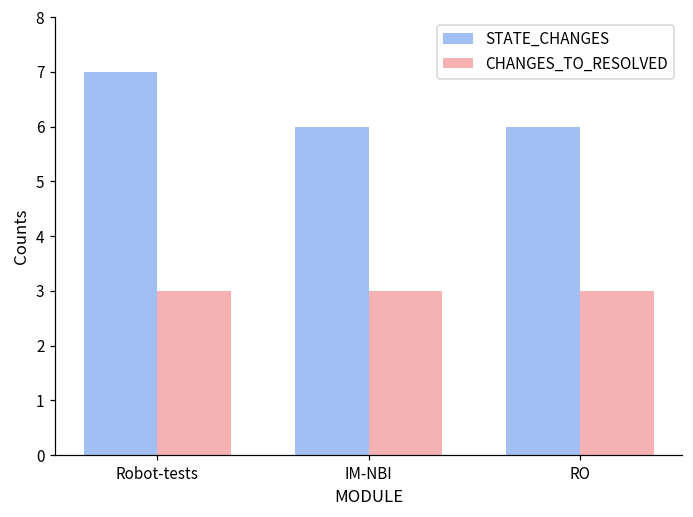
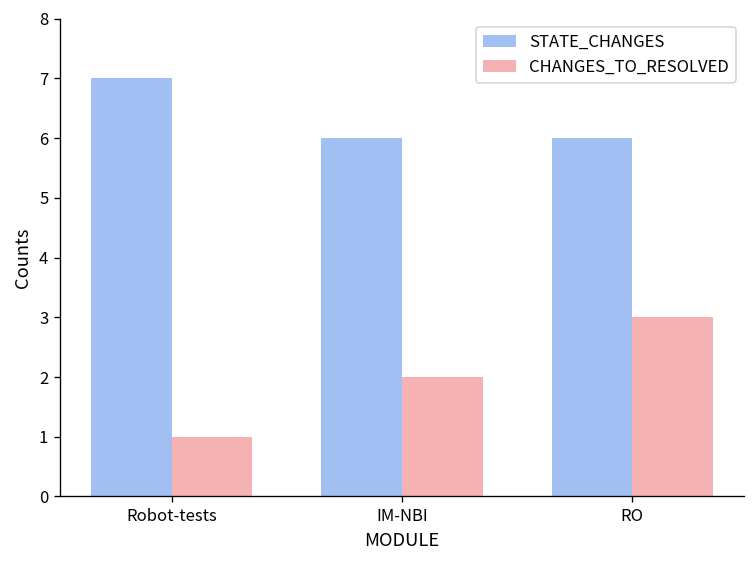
CHANGES_TO_RESOLVED, Robot-tests: 3 -> 1
CHANGES_TO_RESOLVED, IM-NBI: 3 -> 2
